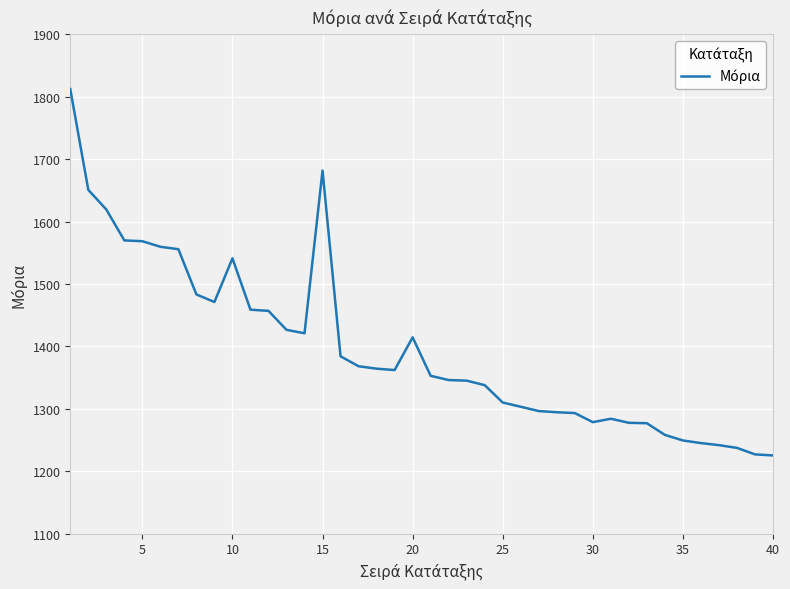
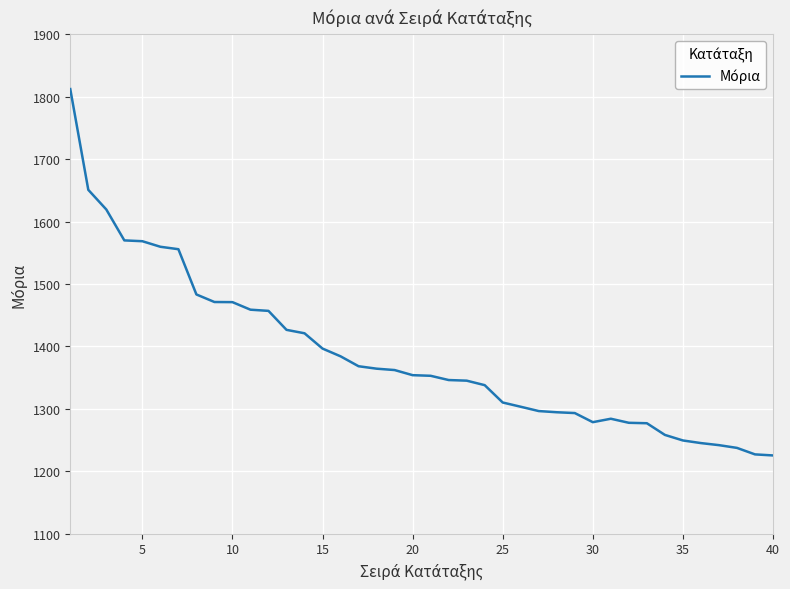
10: 1540 -> 1470
15: 1680 -> 1400
20: 1410 -> 1350
